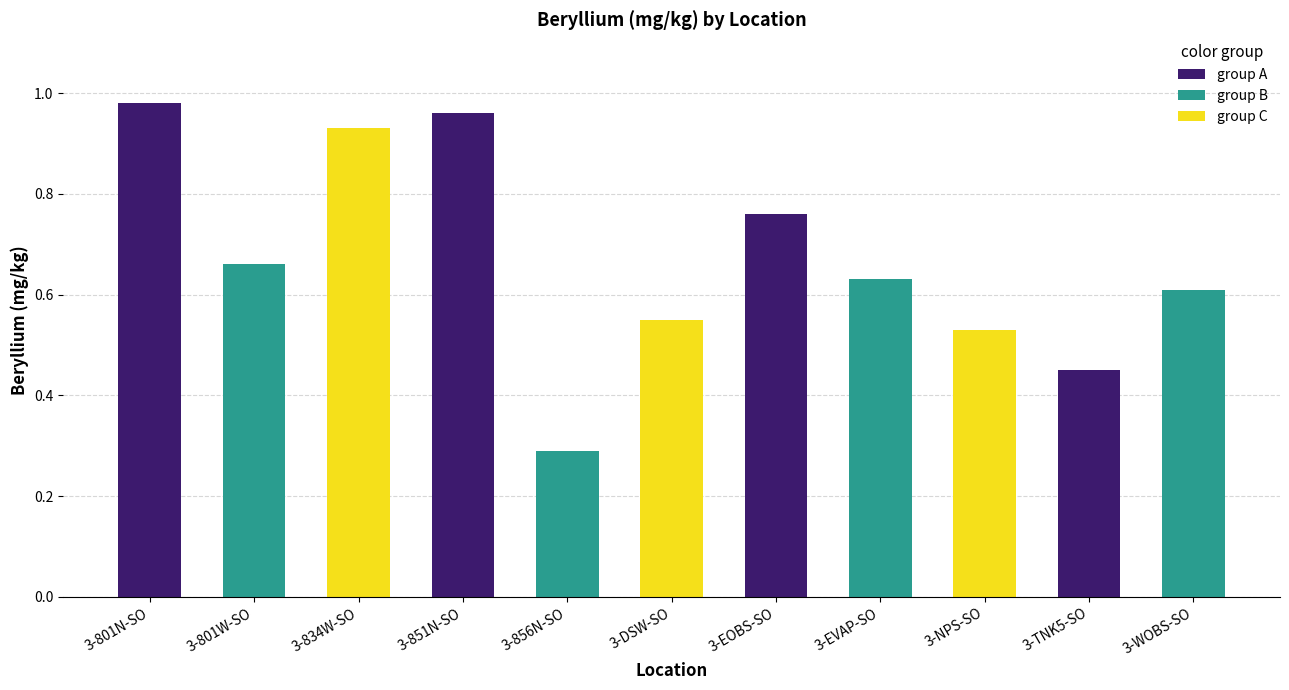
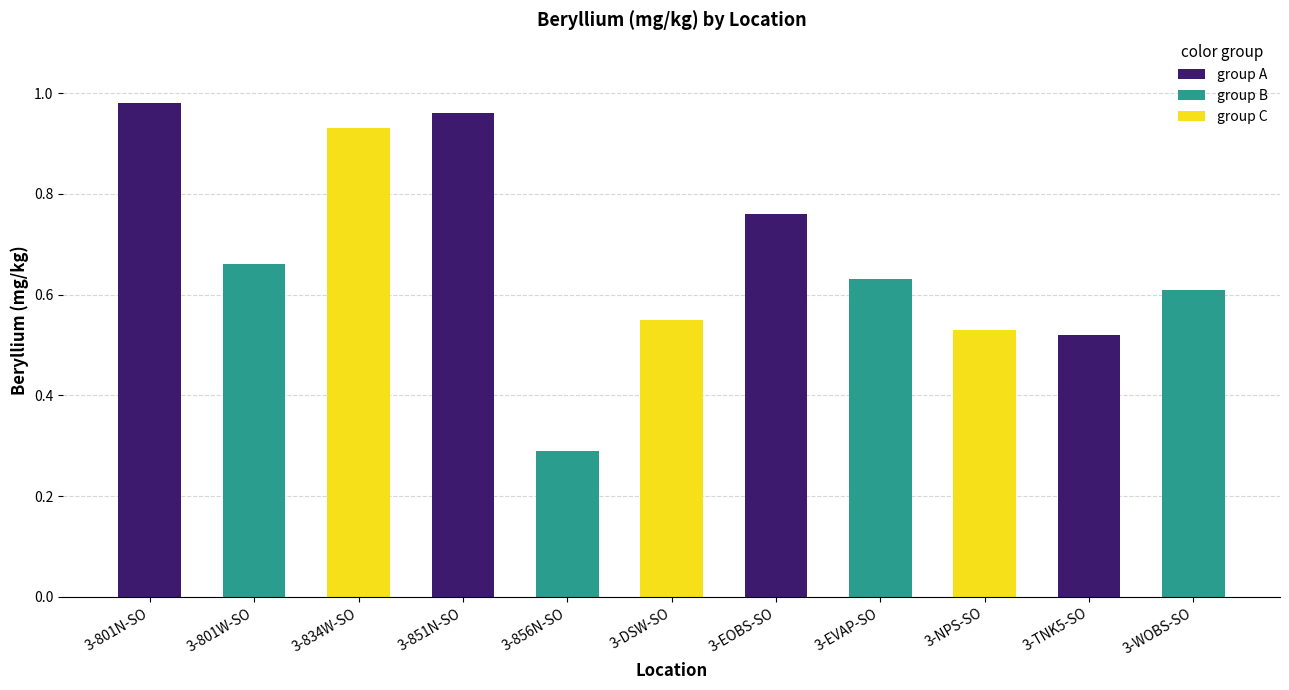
3-TNK5-SO: 0.45 -> 0.52
